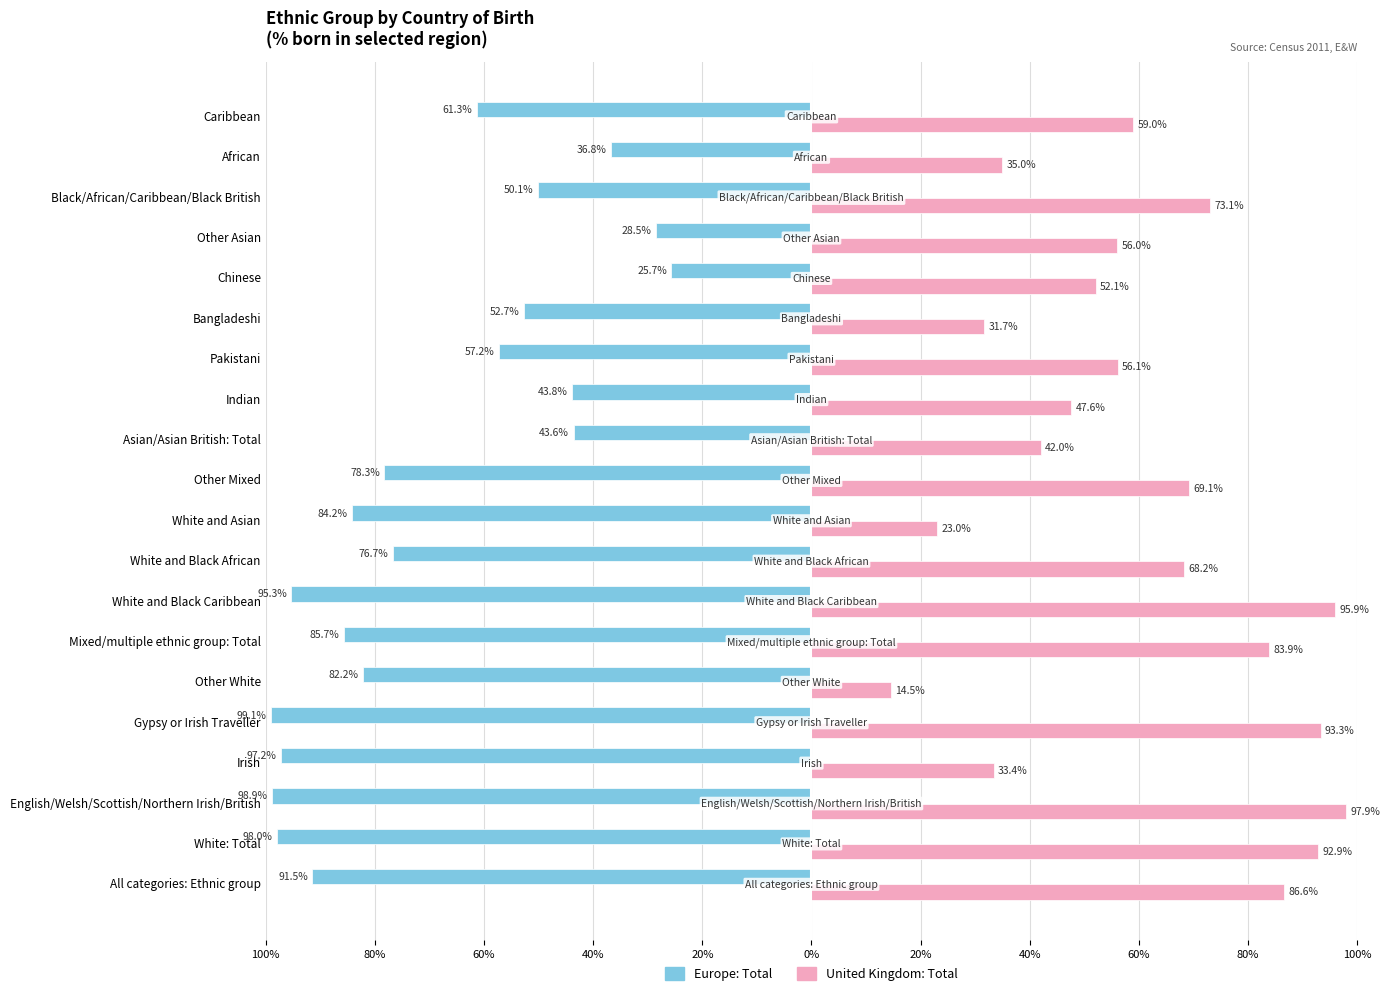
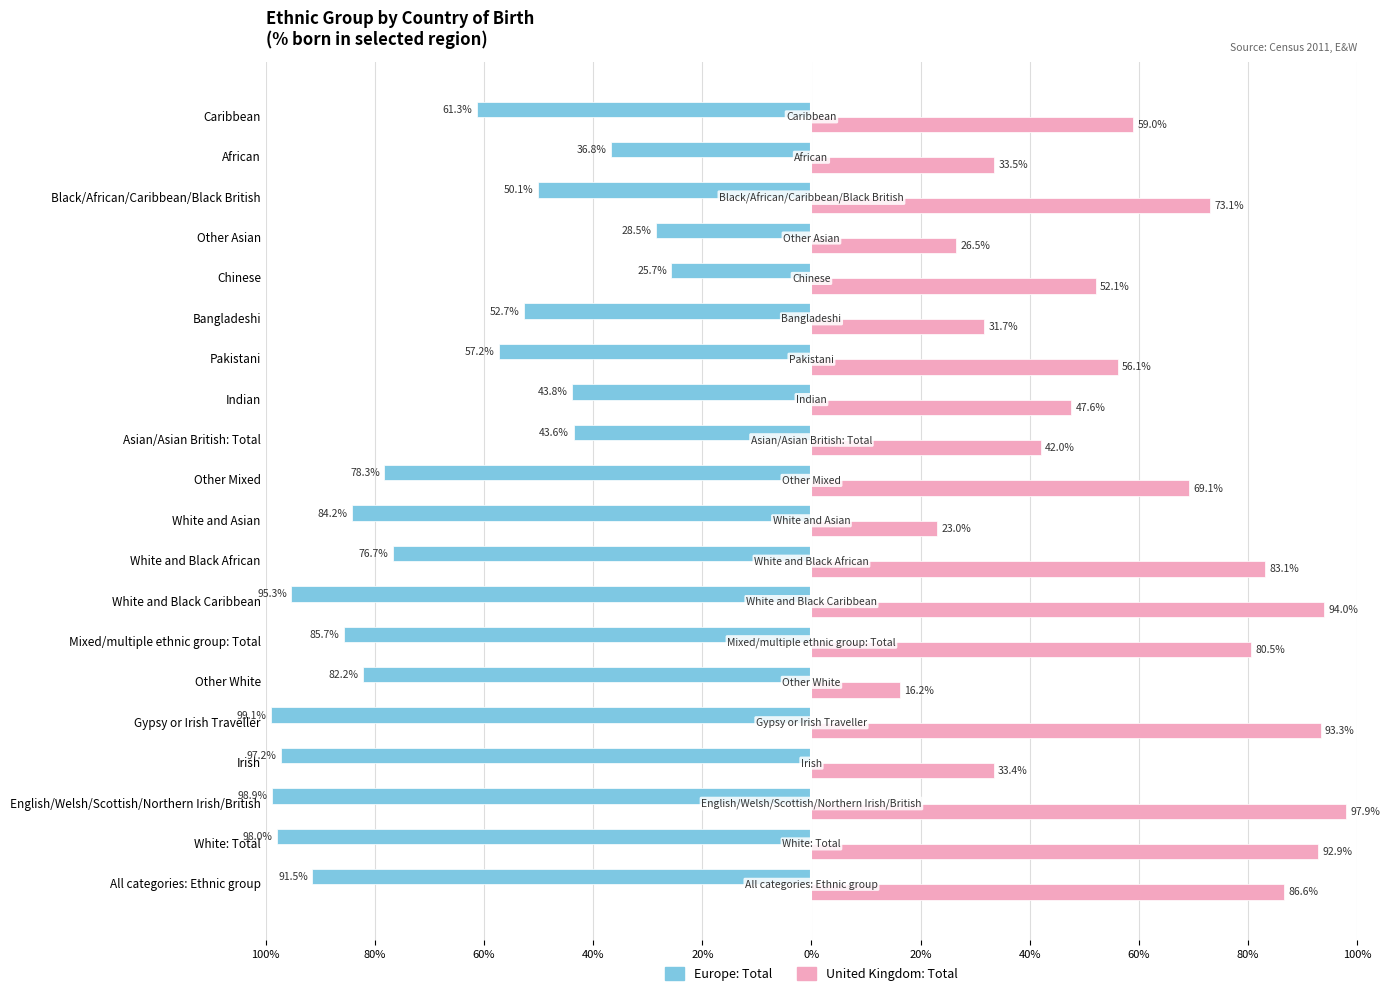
United Kingdom: Total, African: 35.0% -> 33.5%
United Kingdom: Total, Other Asian: 56.0% -> 26.5%
United Kingdom: Total, White and Black African: 68.2% -> 83.1%
United Kingdom: Total, White and Black Caribbean: 95.9% -> 94.0%
United Kingdom: Total, Mixed/multiple ethnic group: Total: 83.9% -> 80.5%
United Kingdom: Total, Other White: 14.5% -> 16.2%
